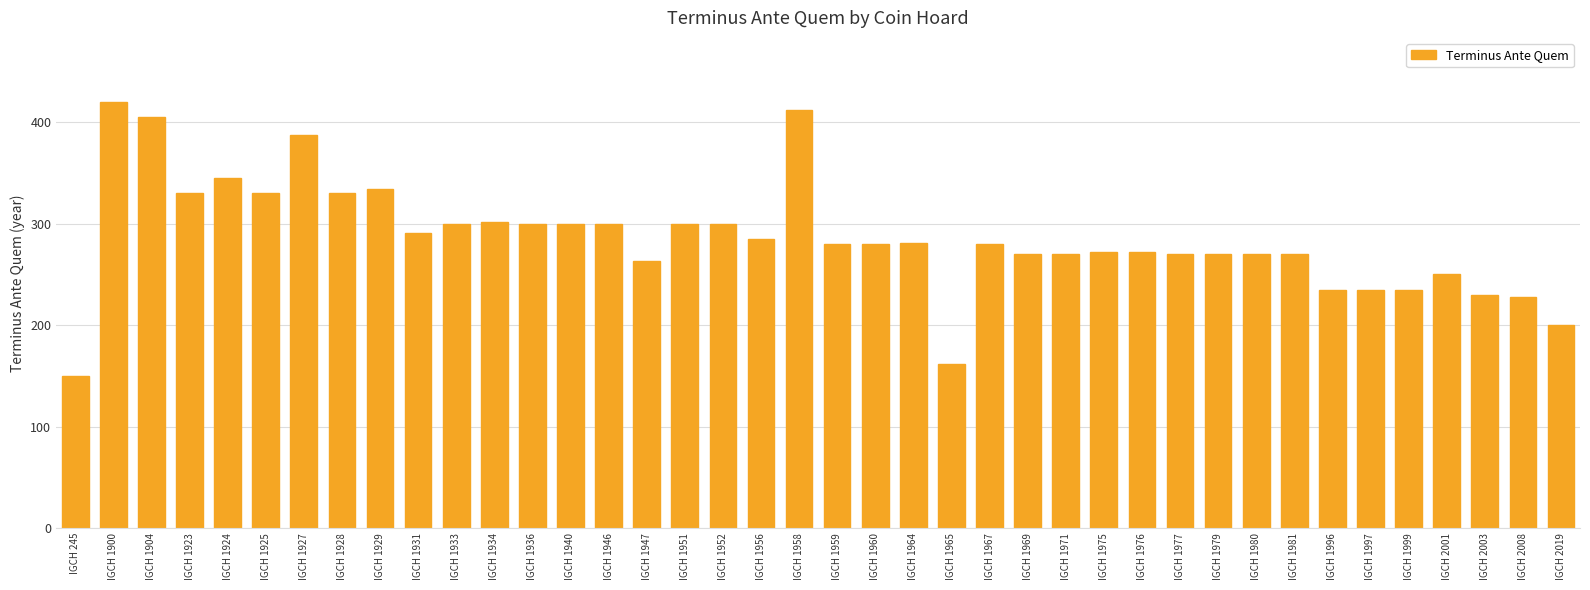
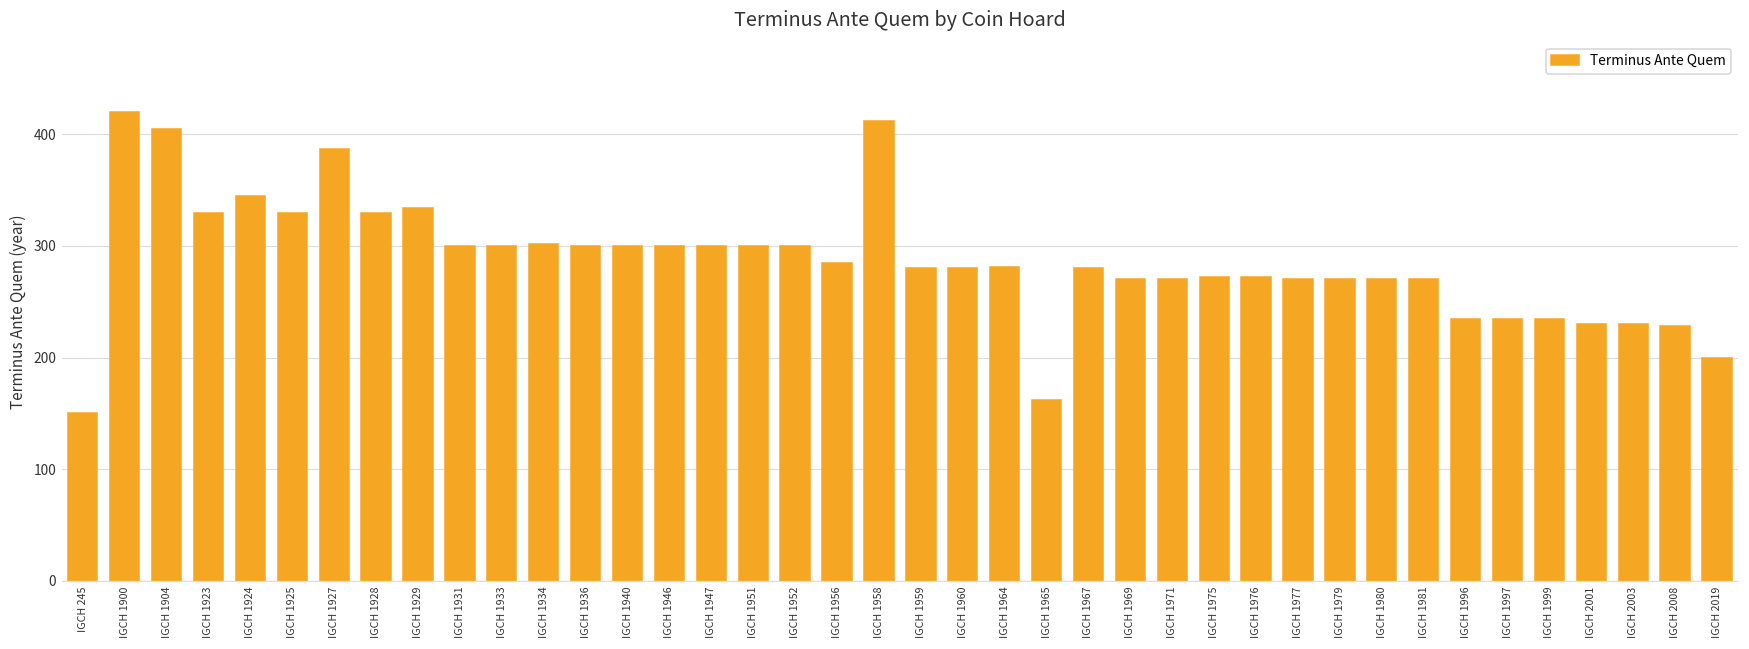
IGCH 1931: 291 -> 300
IGCH 1947: 263 -> 300
IGCH 2001: 250 -> 230
